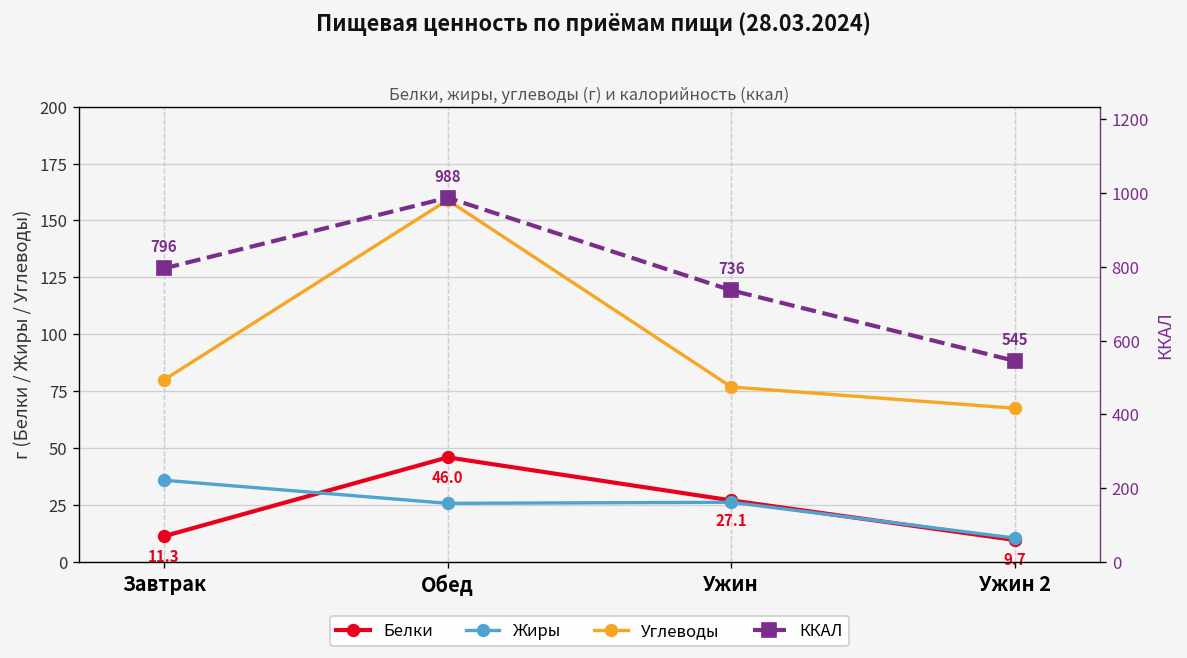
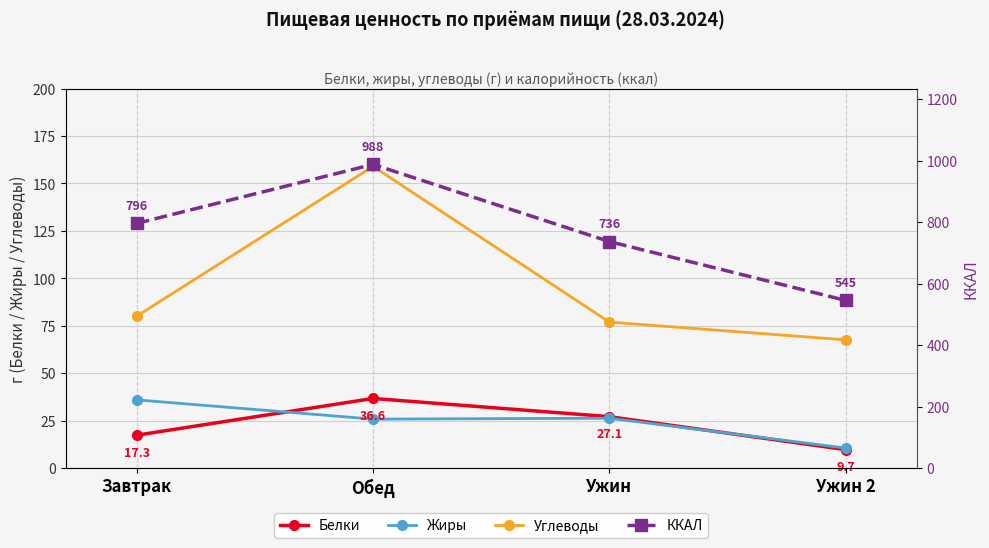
Белки, Завтрак: 11.3 -> 17.3
Белки, Обед: 46.0 -> 36.6
